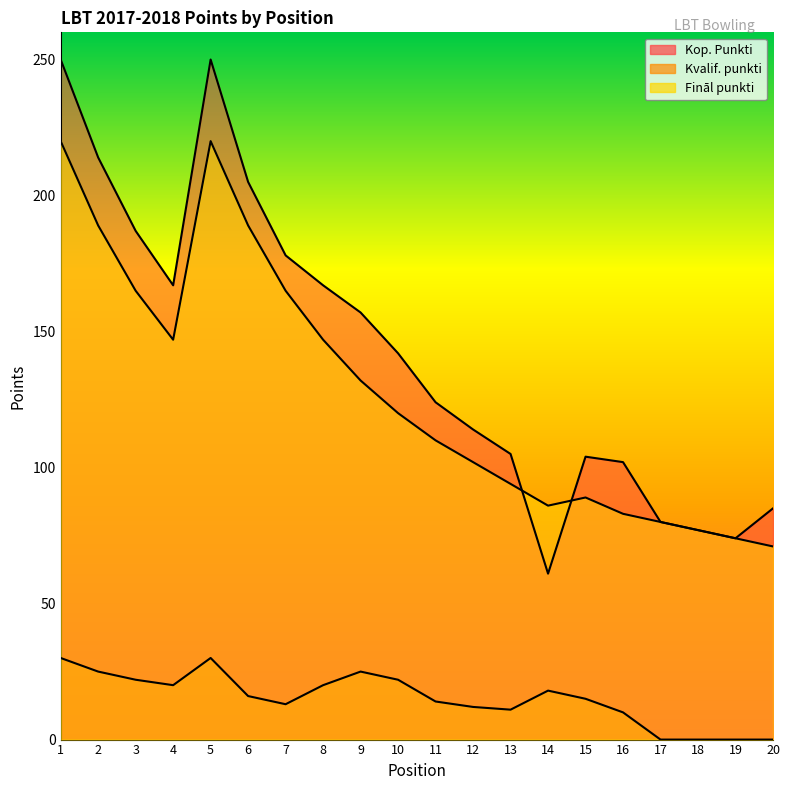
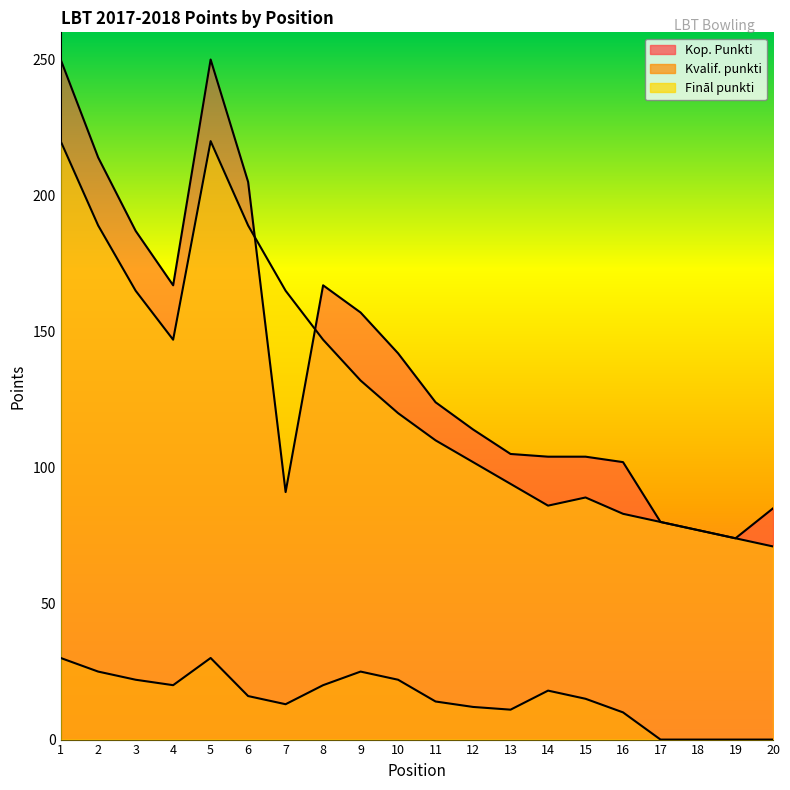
Kop. Punkti, 7: 178 -> 91
Kop. Punkti, 14: 61 -> 104
